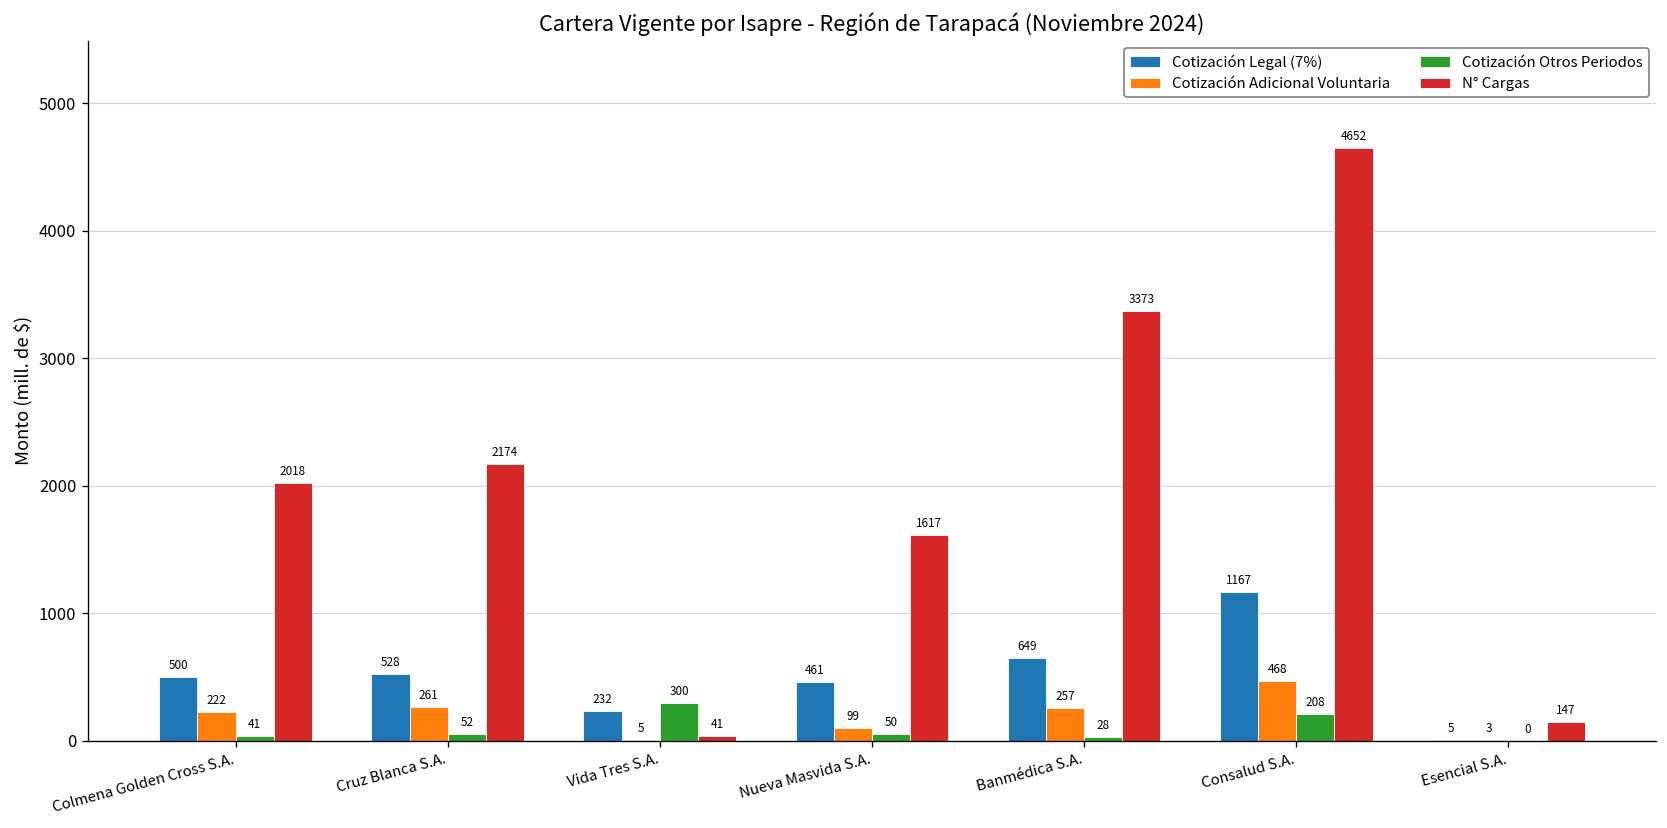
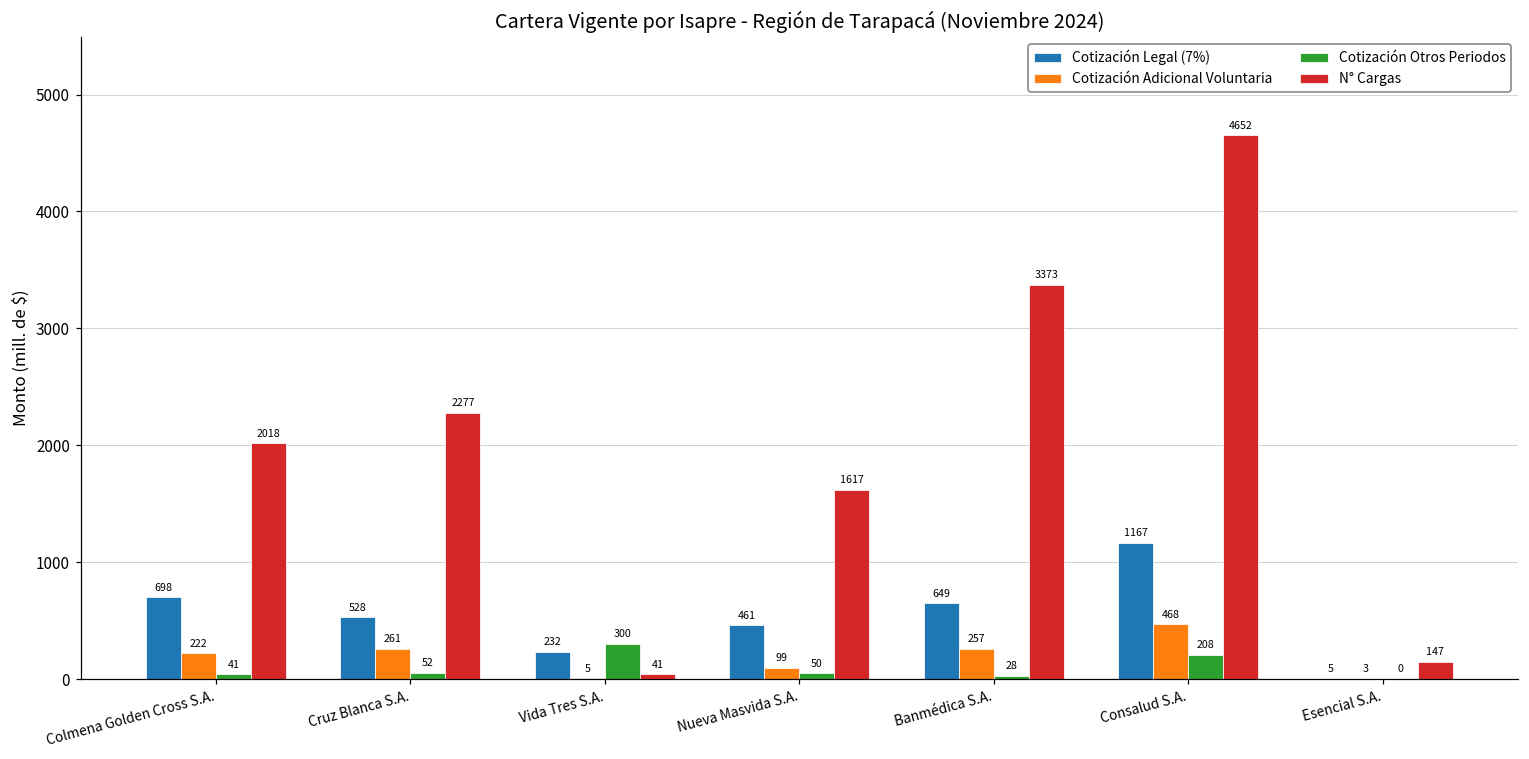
Cotización Legal (7%), Colmena Golden Cross S.A.: 500 -> 698
N° Cargas, Cruz Blanca S.A.: 2174 -> 2277
